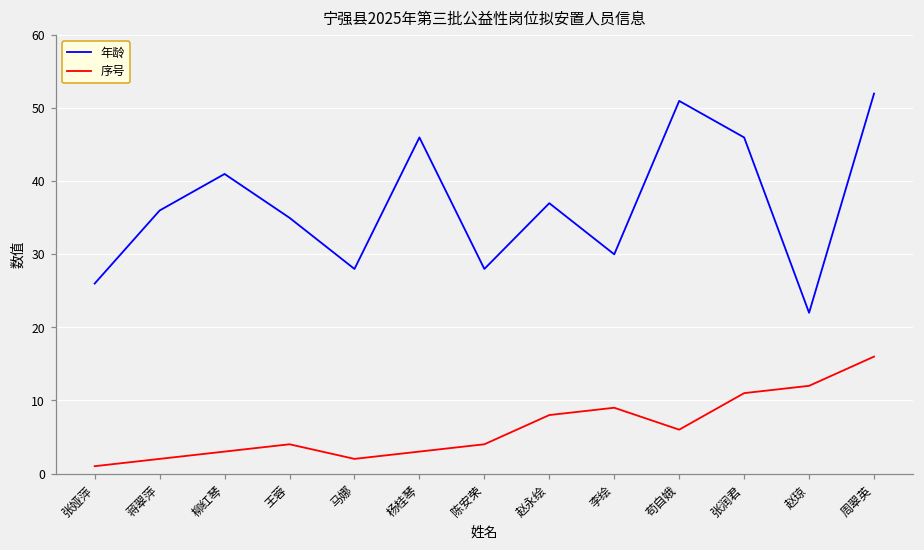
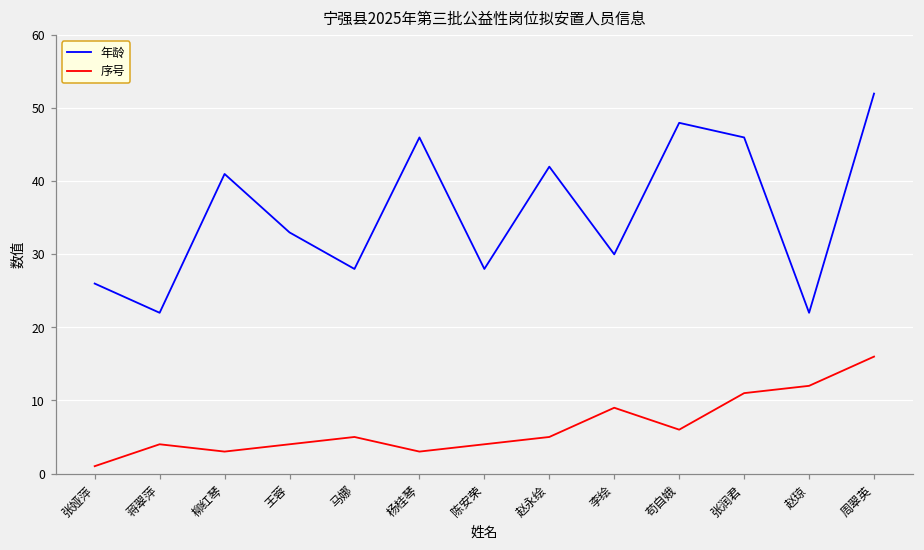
年龄, 蒋翠萍: 36 -> 22
序号, 蒋翠萍: 2 -> 4
年龄, 王蓉: 35 -> 33
序号, 马娜: 2 -> 5
年龄, 赵永绘: 37 -> 42
序号, 赵永绘: 8 -> 5
年龄, 苟自娥: 51 -> 48
